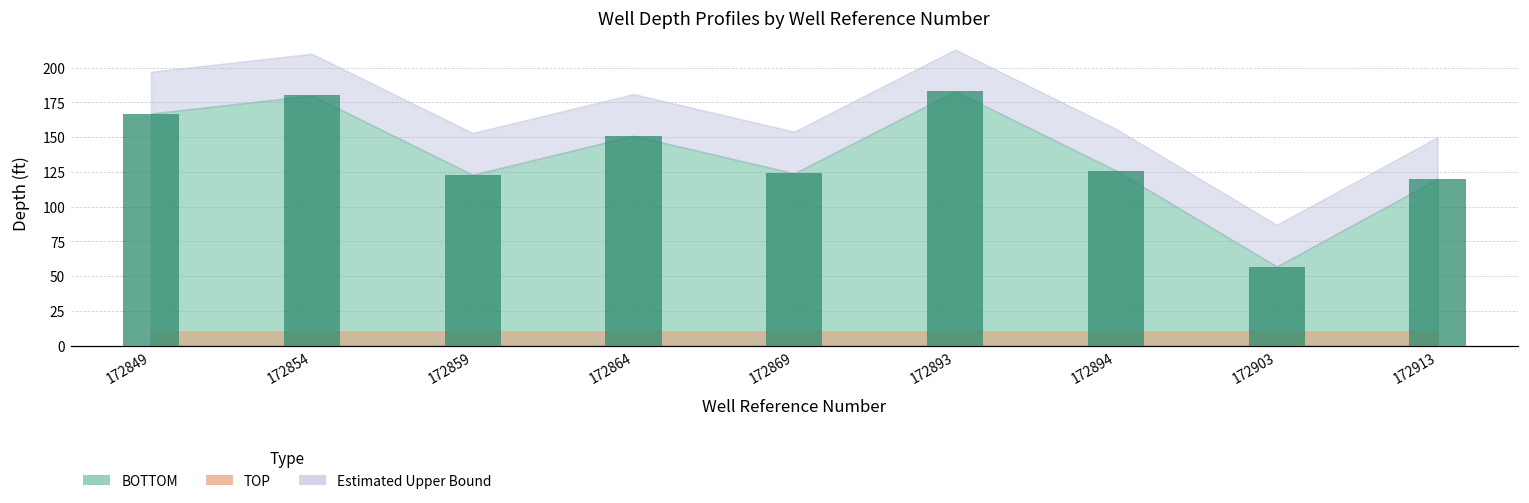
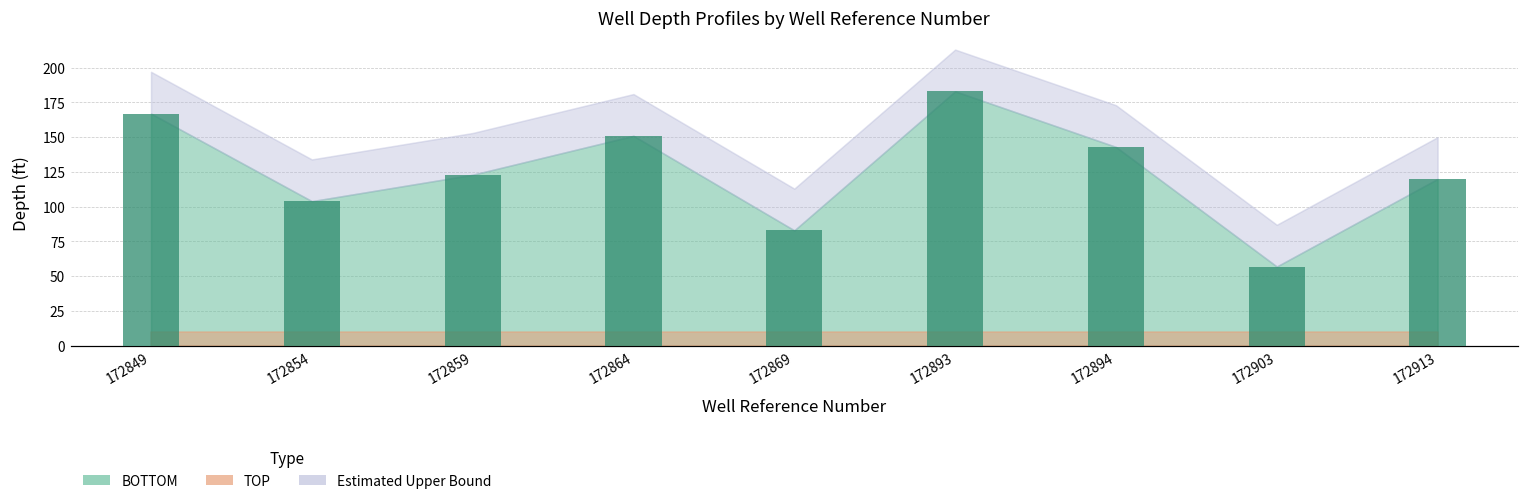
BOTTOM, 172854: 180 -> 104
BOTTOM, 172869: 124 -> 83
BOTTOM, 172894: 126 -> 143
